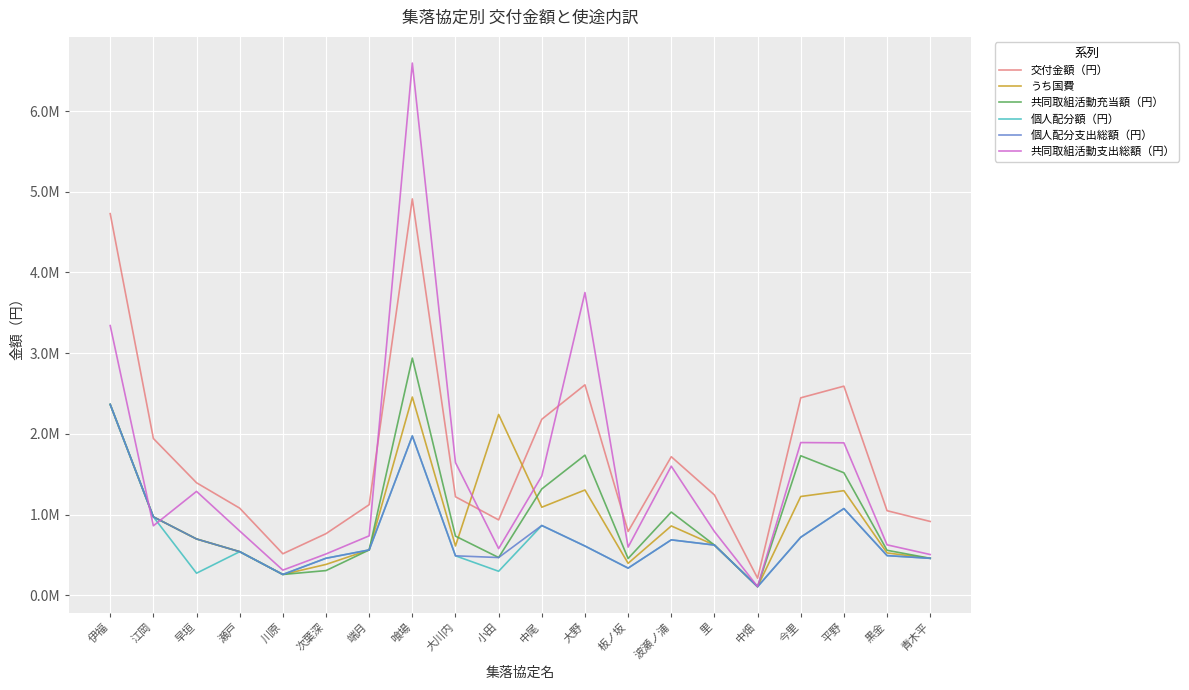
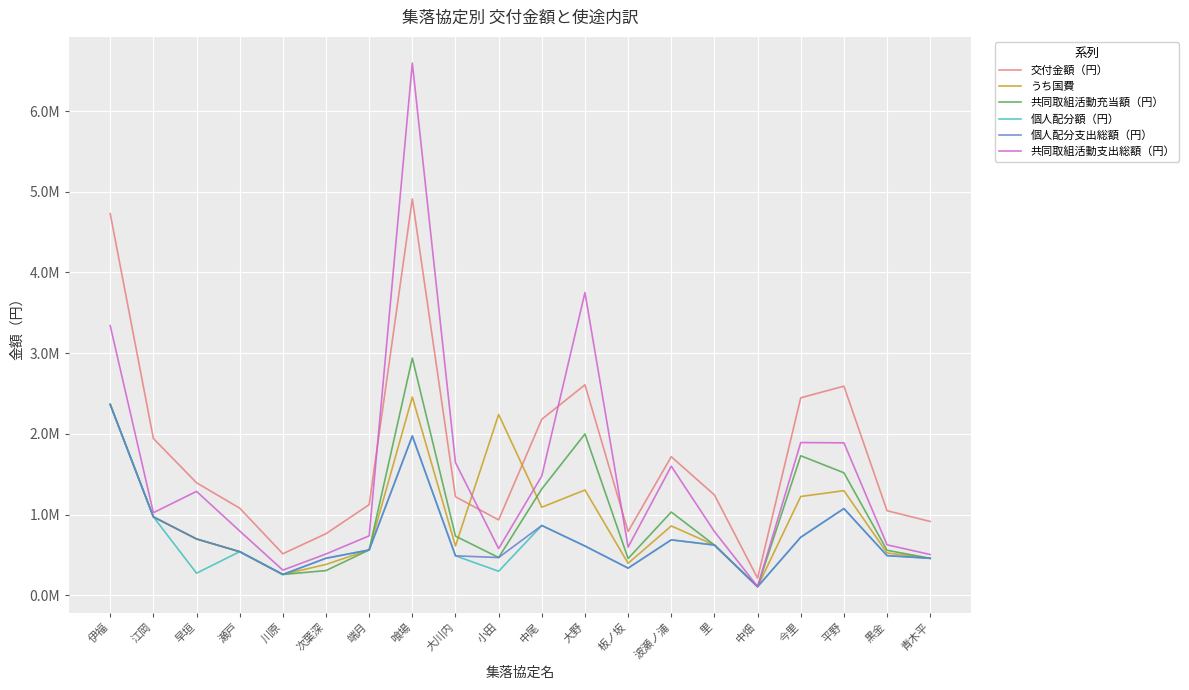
共同取組活動支出総額（円）, 江岡: 900000 -> 1000000
共同取組活動充当額（円）, 大野: 1700000 -> 2000000
